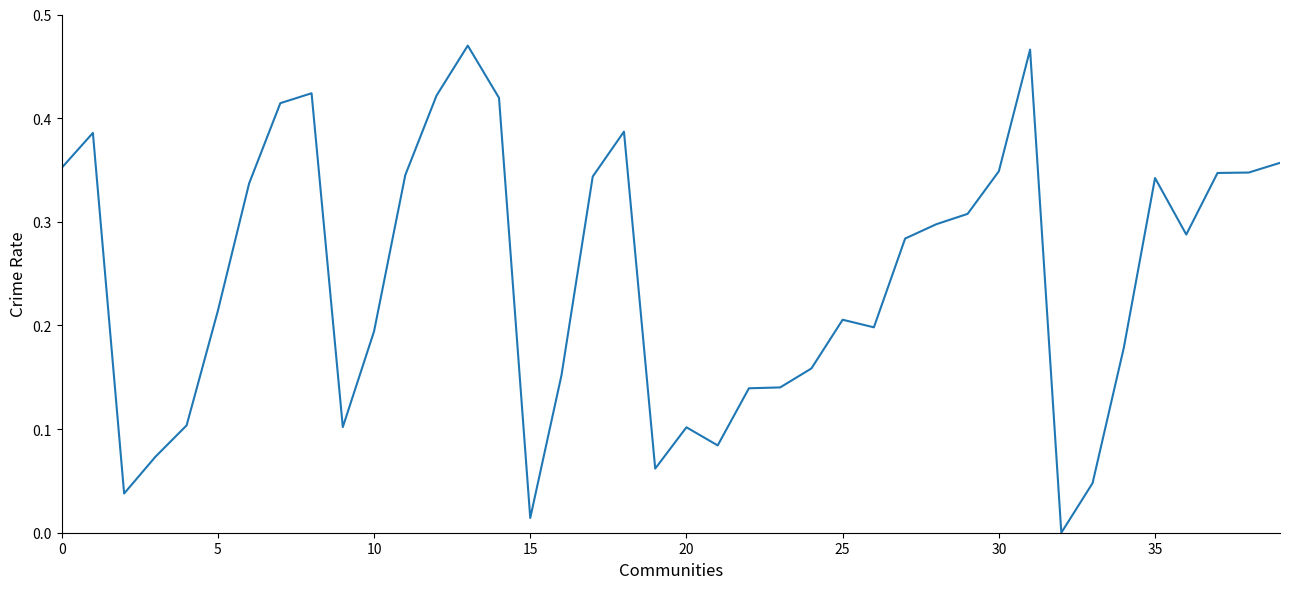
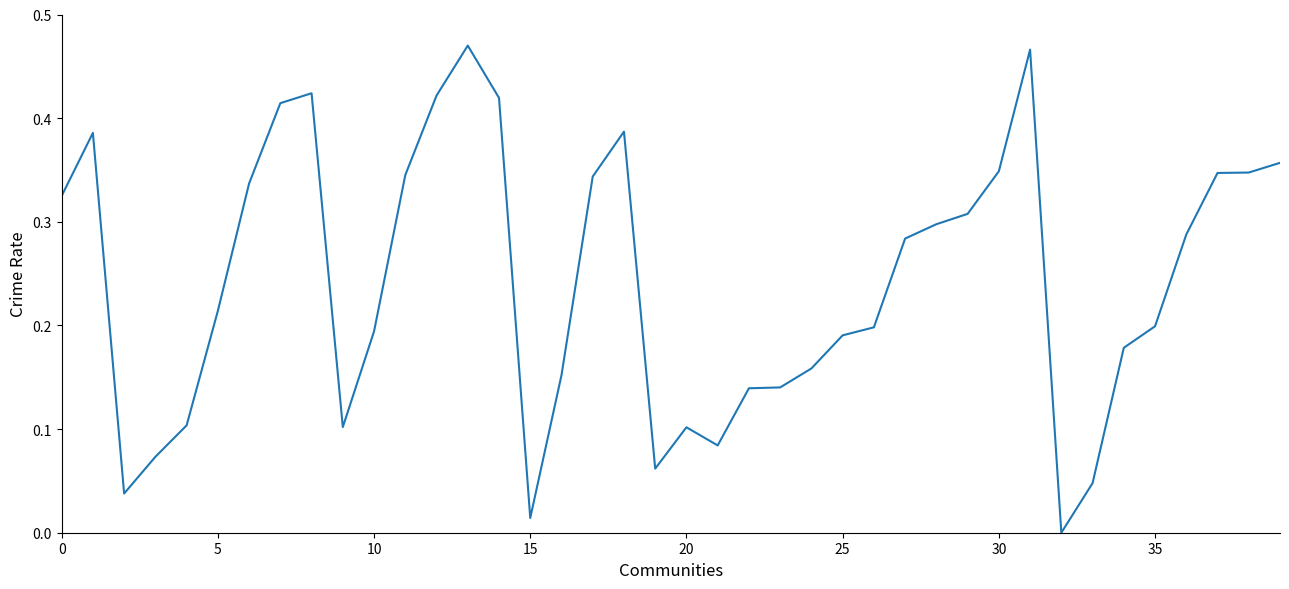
0: 0.352 -> 0.325
25: 0.205 -> 0.190
35: 0.342 -> 0.199
